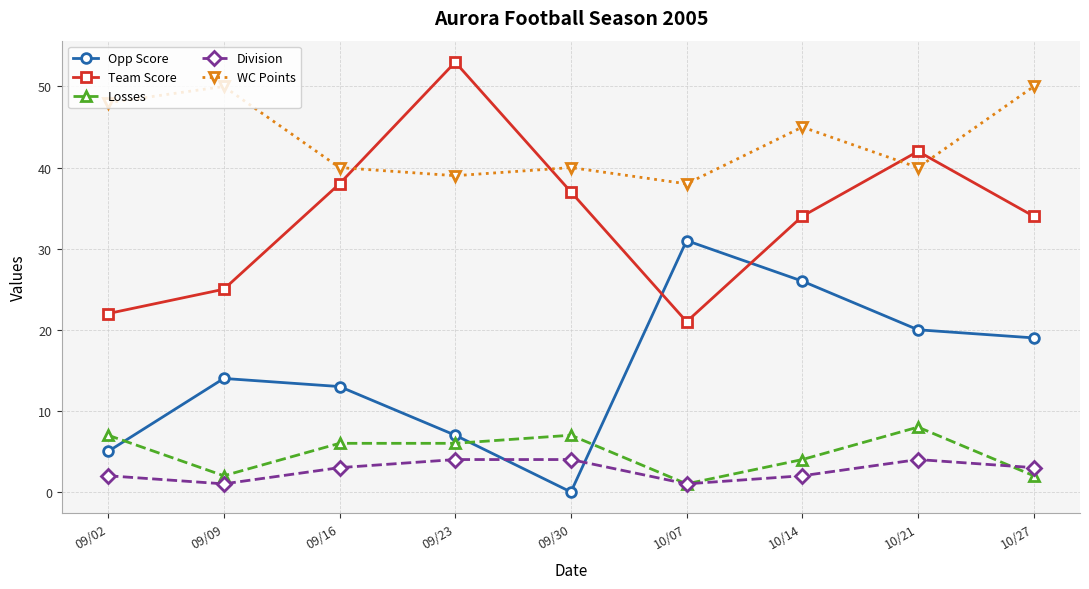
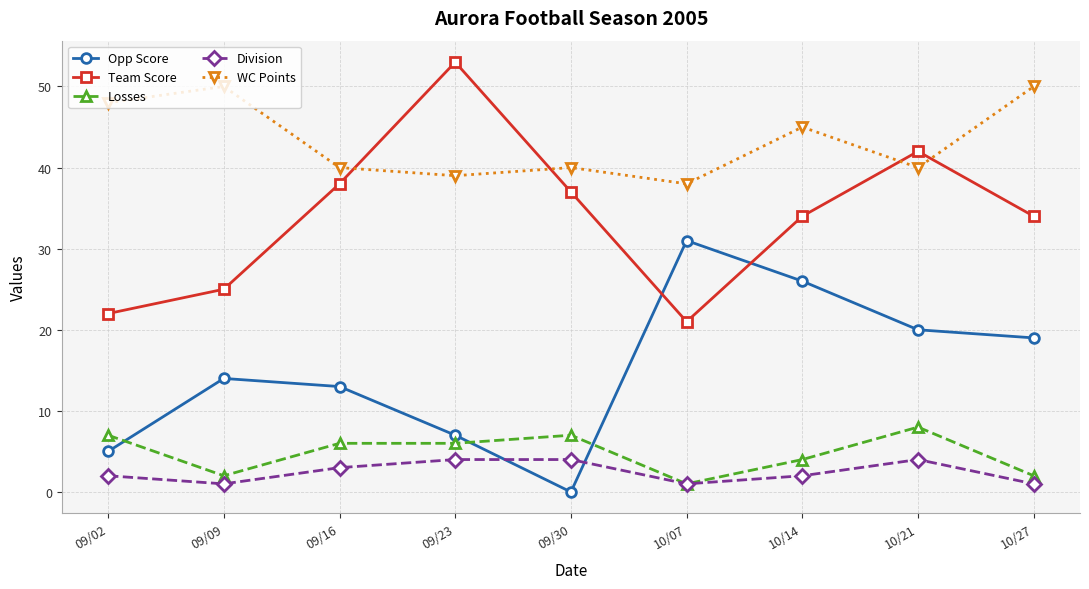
Division, 10/27: 3 -> 1
